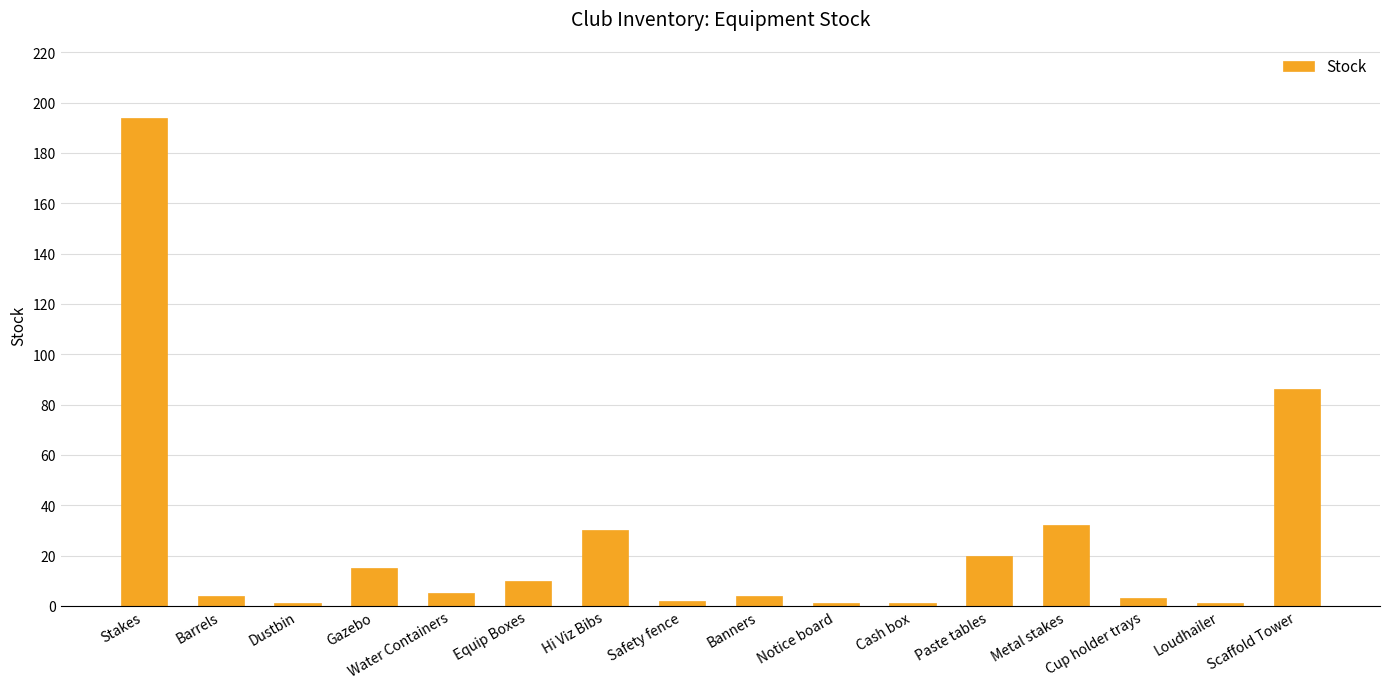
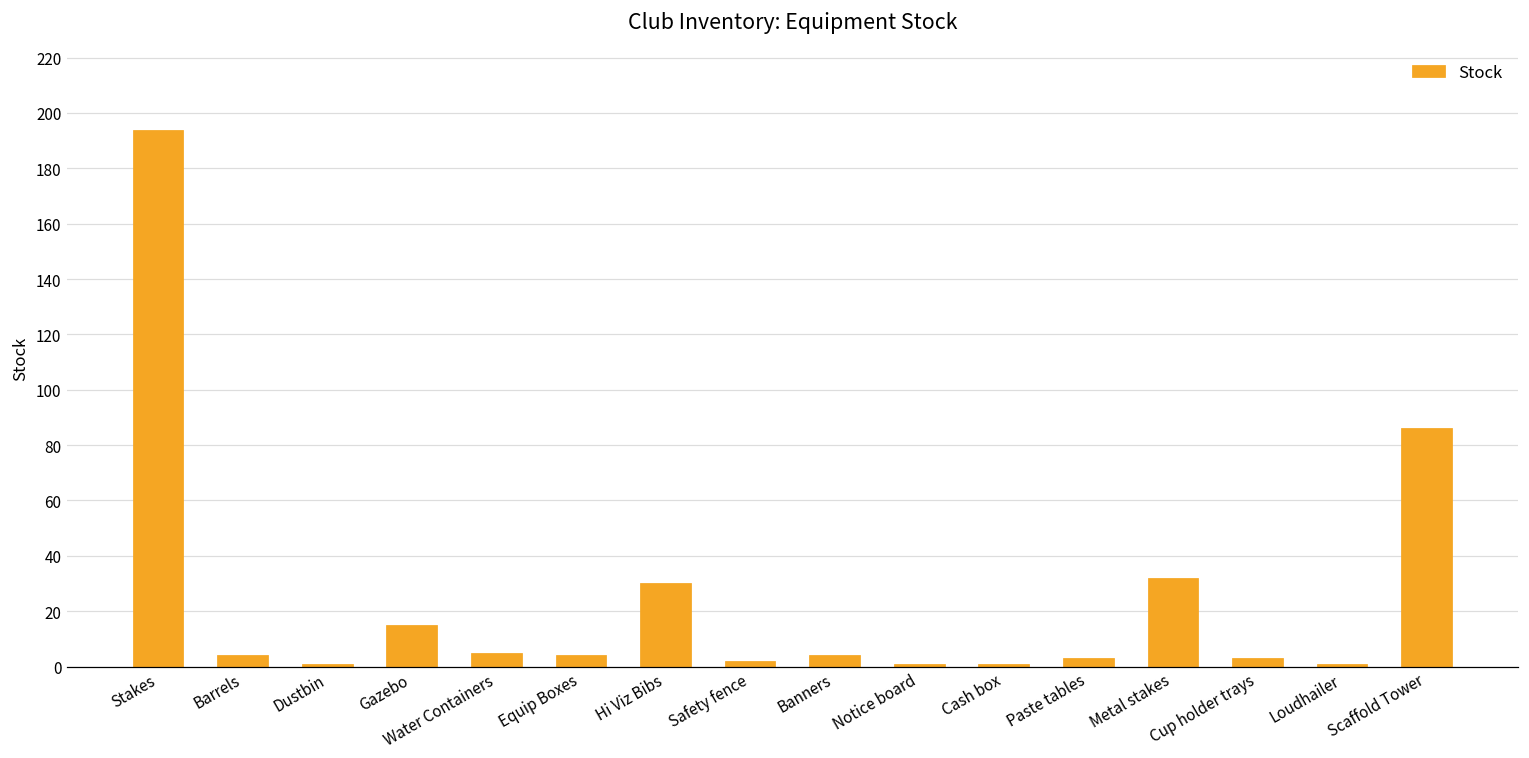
Equip Boxes: 10 -> 4
Paste tables: 20 -> 3
